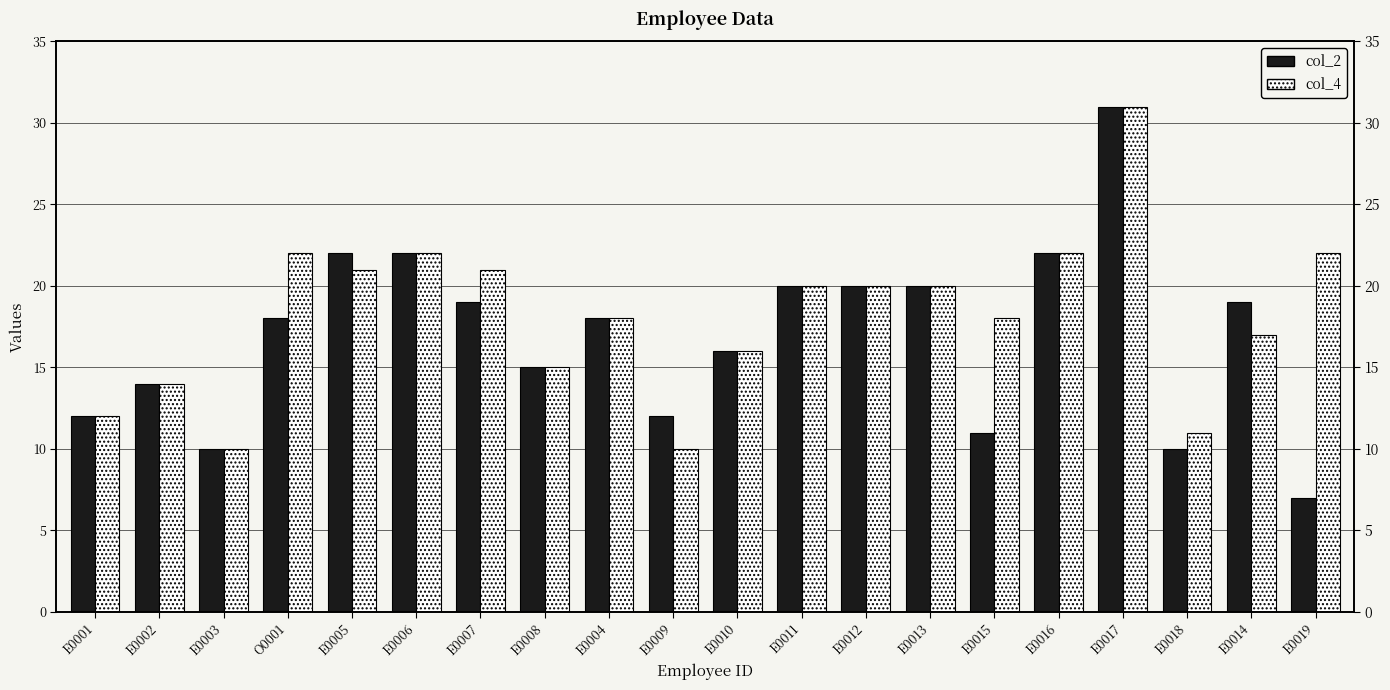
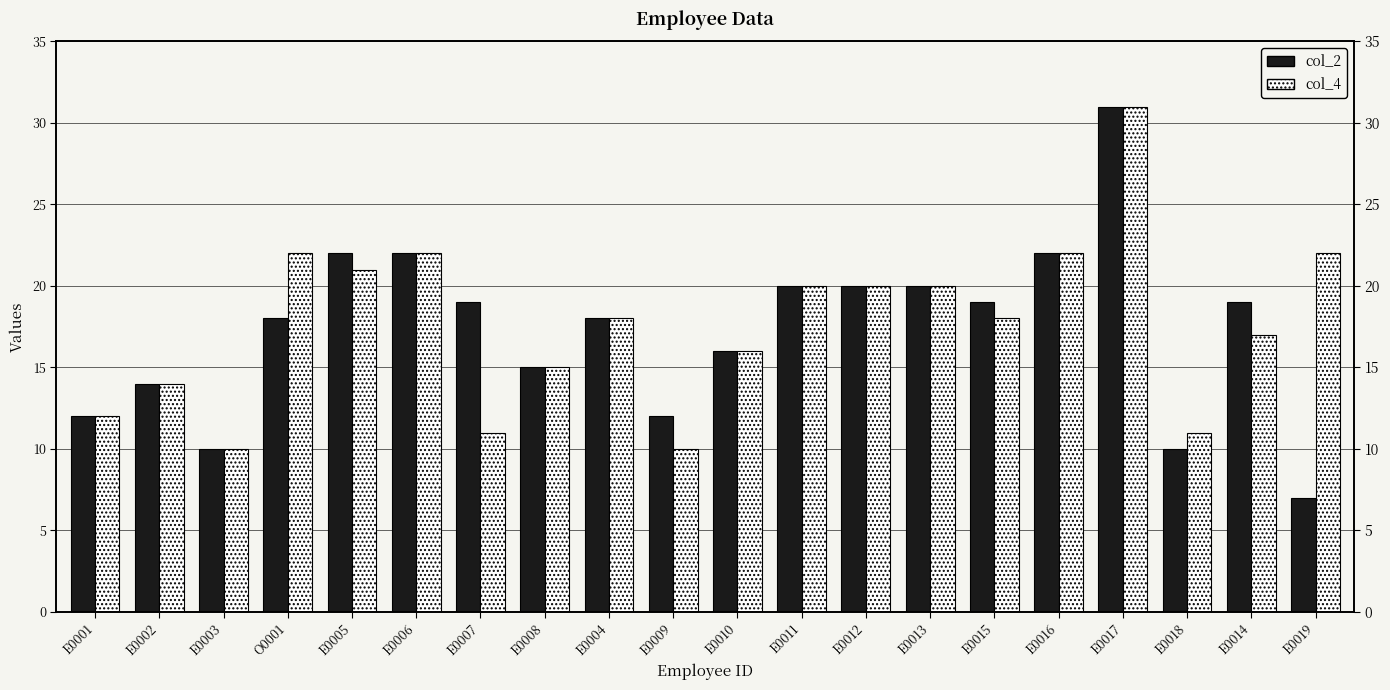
col_4, E0007: 21 -> 11
col_2, E0015: 11 -> 19
